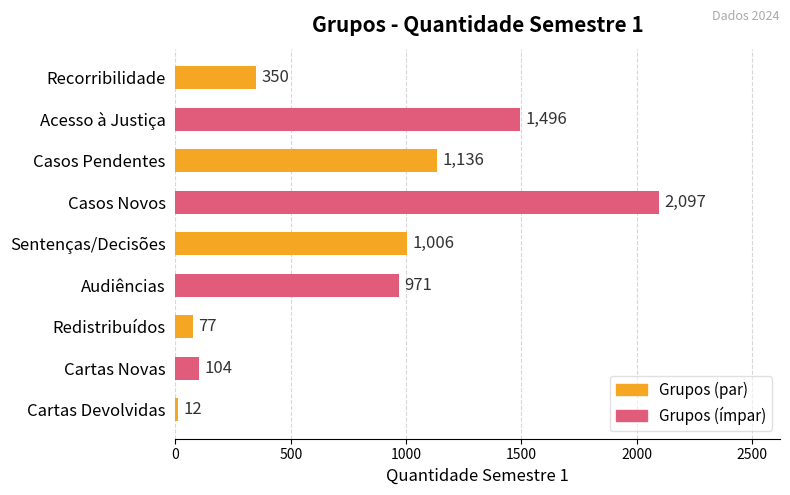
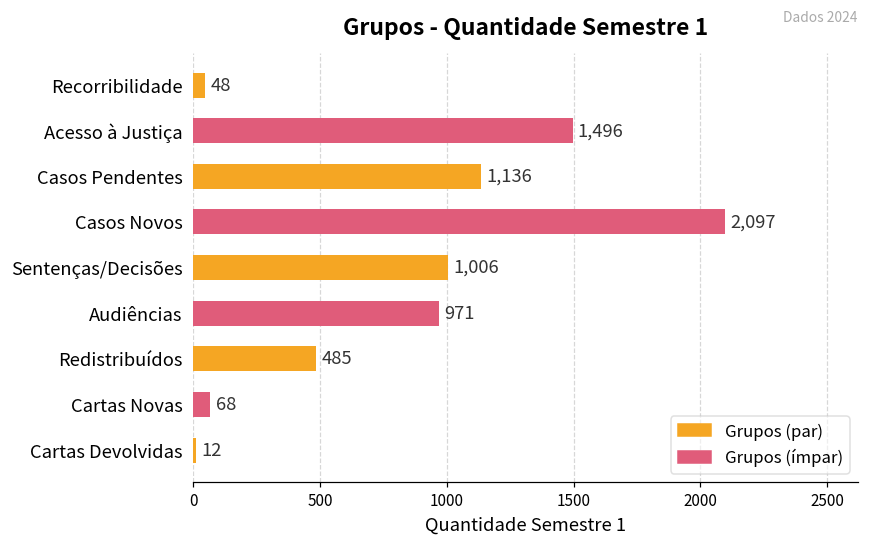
Recorribilidade: 350 -> 48
Redistribuídos: 77 -> 485
Cartas Novas: 104 -> 68
